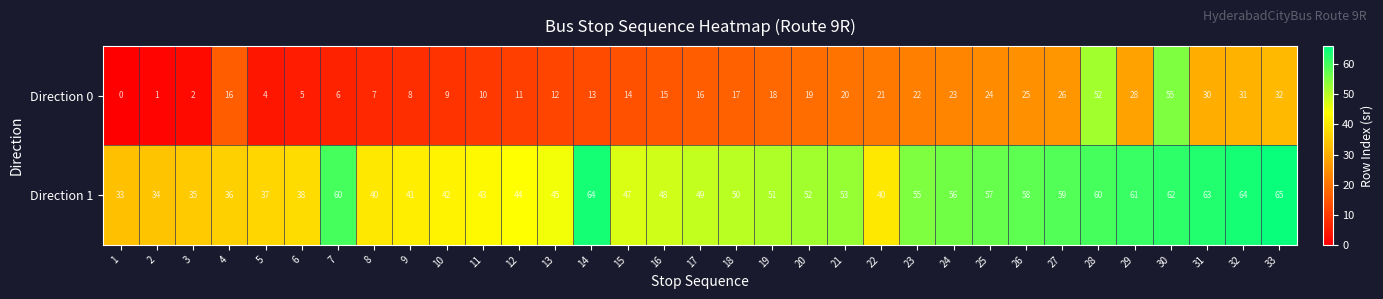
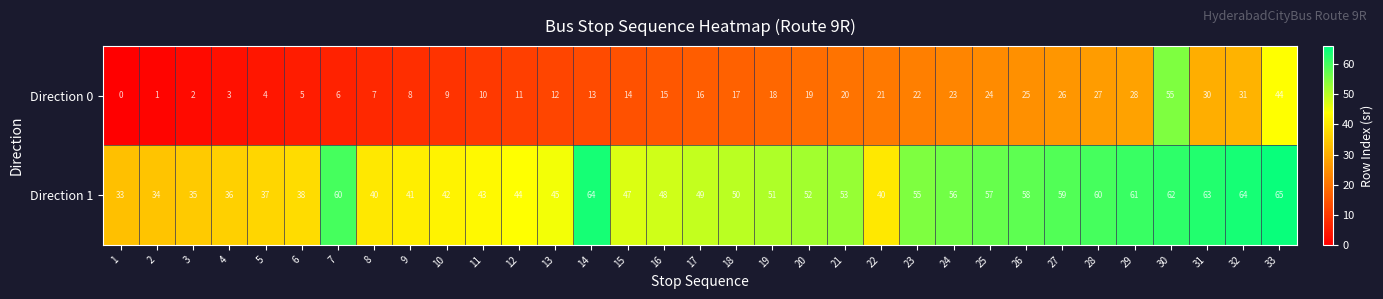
Direction 0, 4: 16 -> 3
Direction 0, 28: 52 -> 27
Direction 0, 33: 32 -> 44
